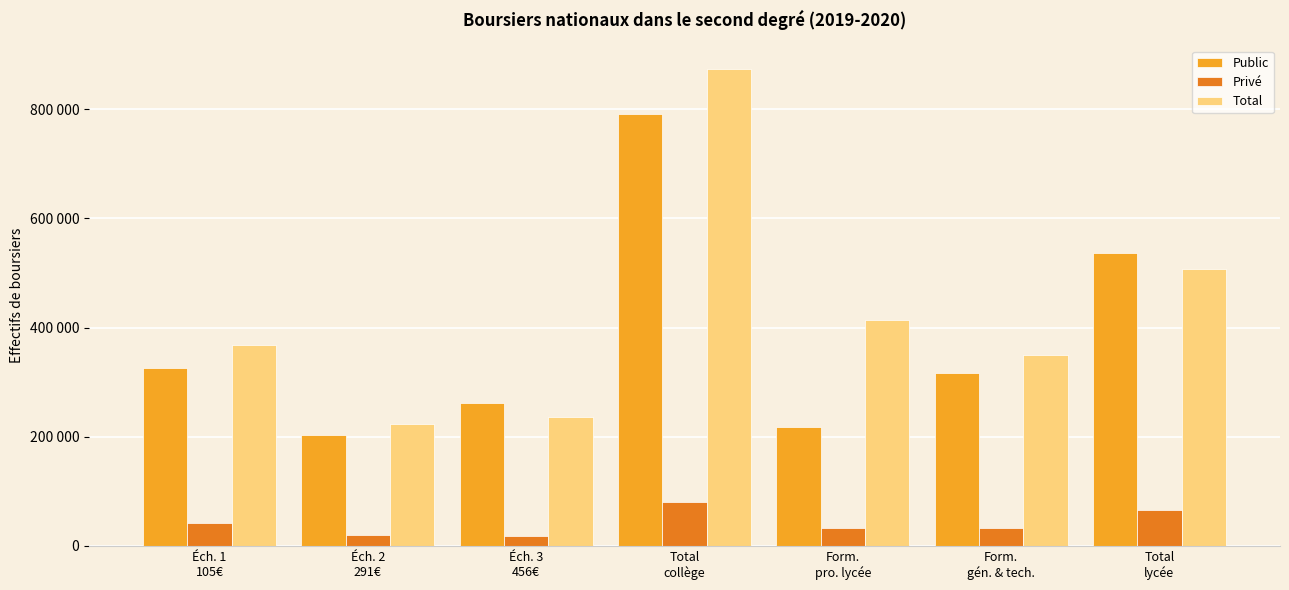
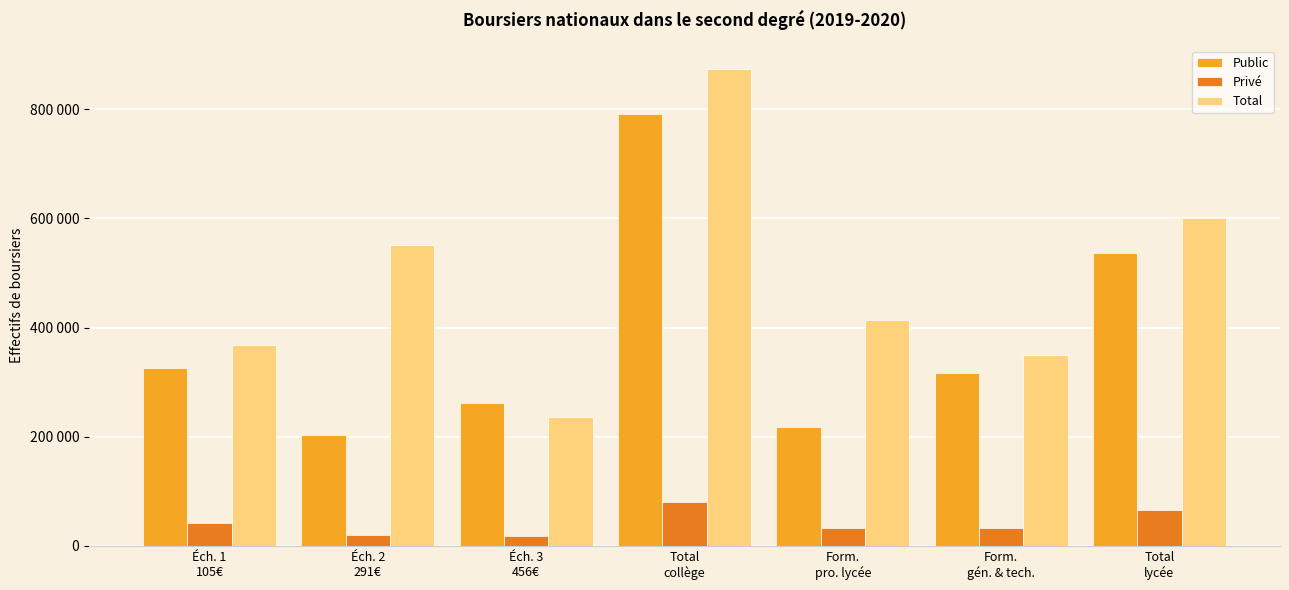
Total, Éch. 2 291€: 220000 -> 550000
Total, Total lycée: 510000 -> 600000
